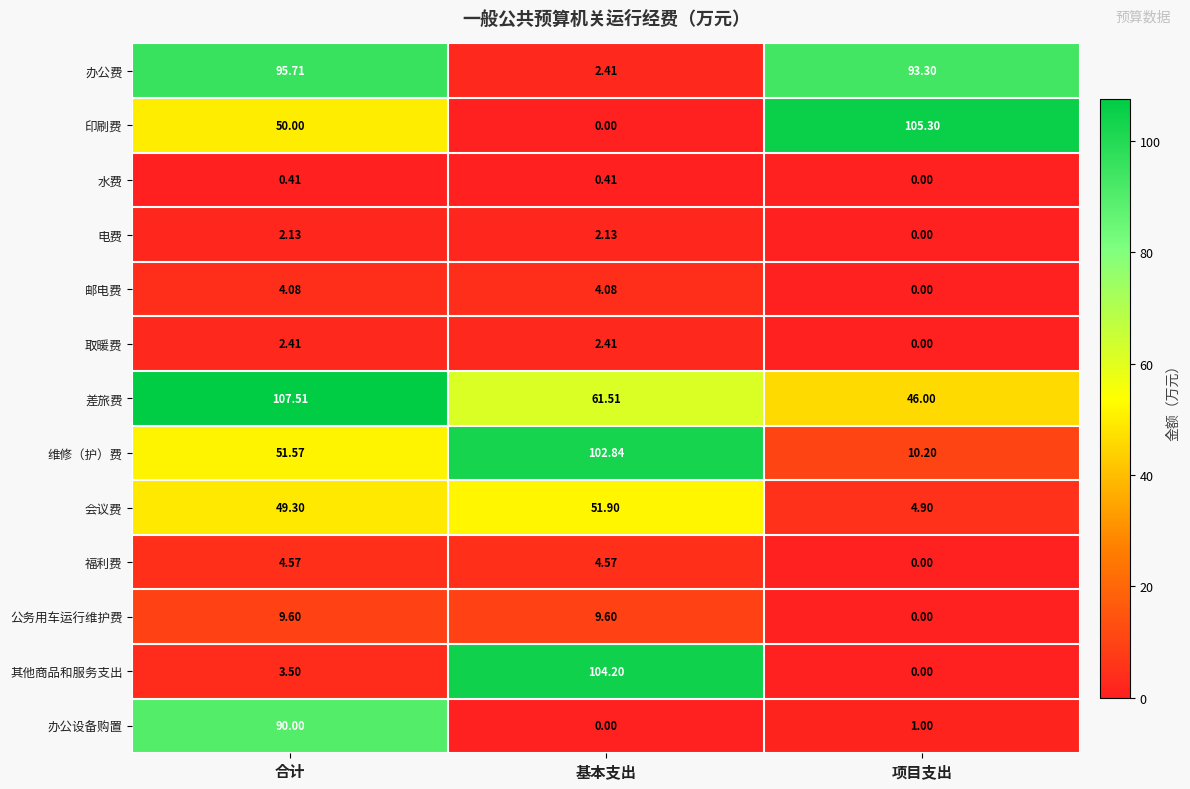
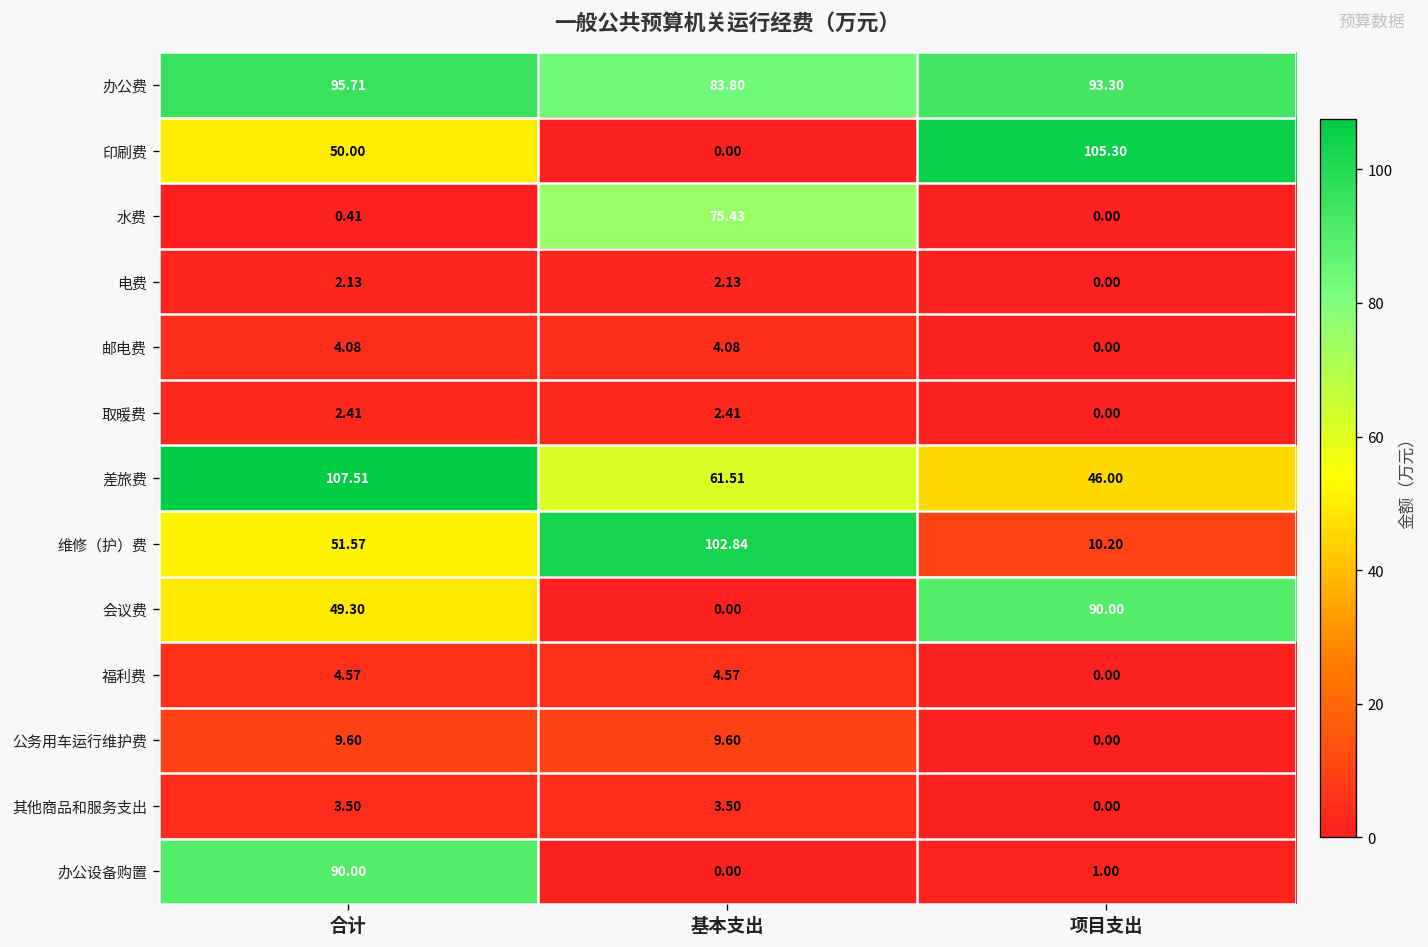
办公费, 基本支出: 2.41 -> 83.80
水费, 基本支出: 0.41 -> 75.43
会议费, 基本支出: 51.90 -> 0.00
会议费, 项目支出: 4.90 -> 90.00
其他商品和服务支出, 基本支出: 104.20 -> 3.50
